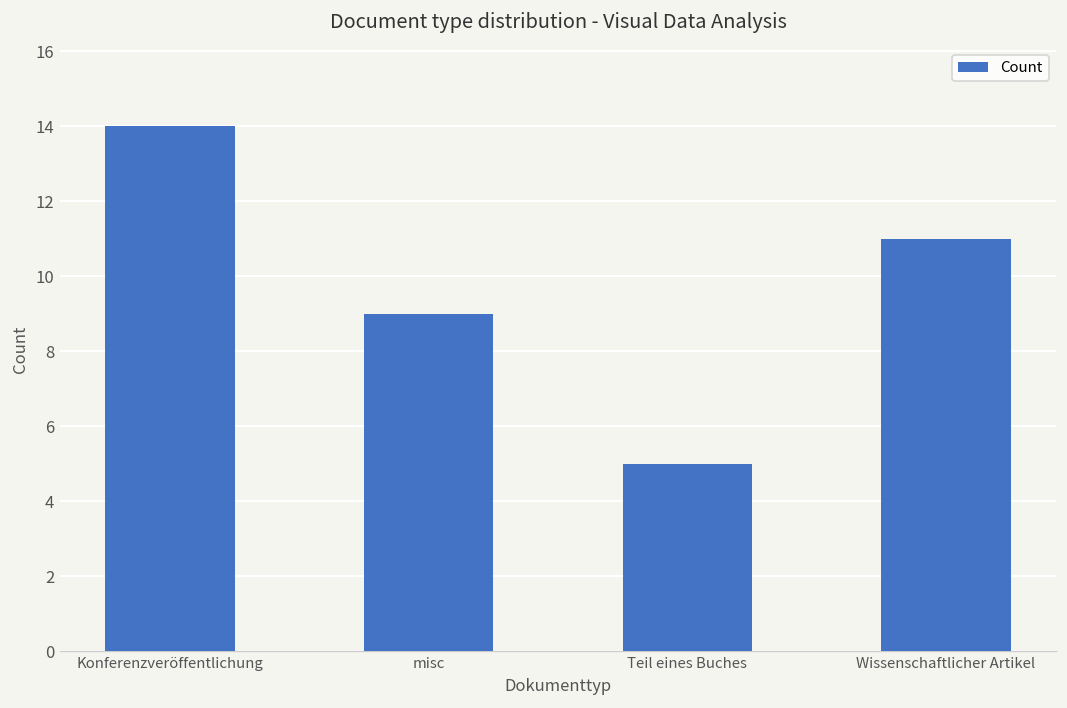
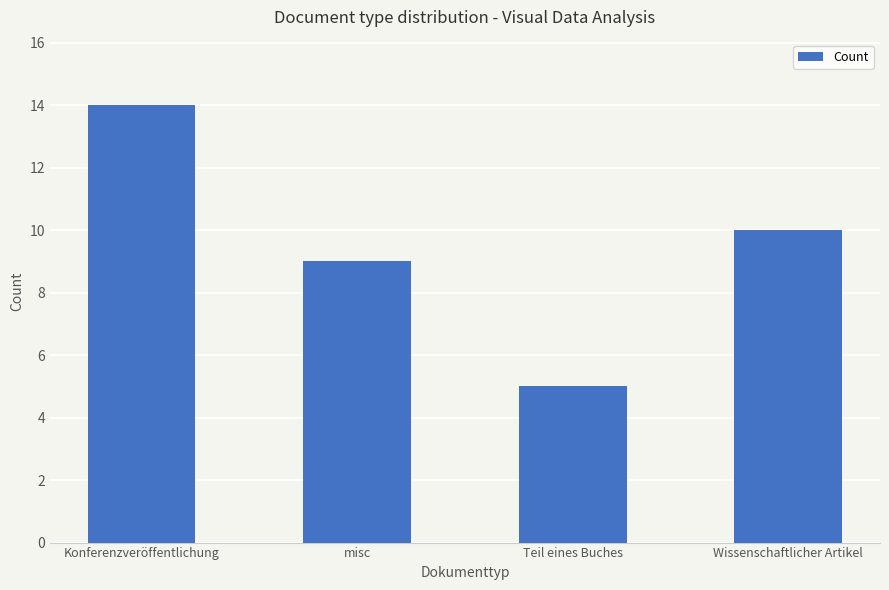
Wissenschaftlicher Artikel: 11 -> 10
